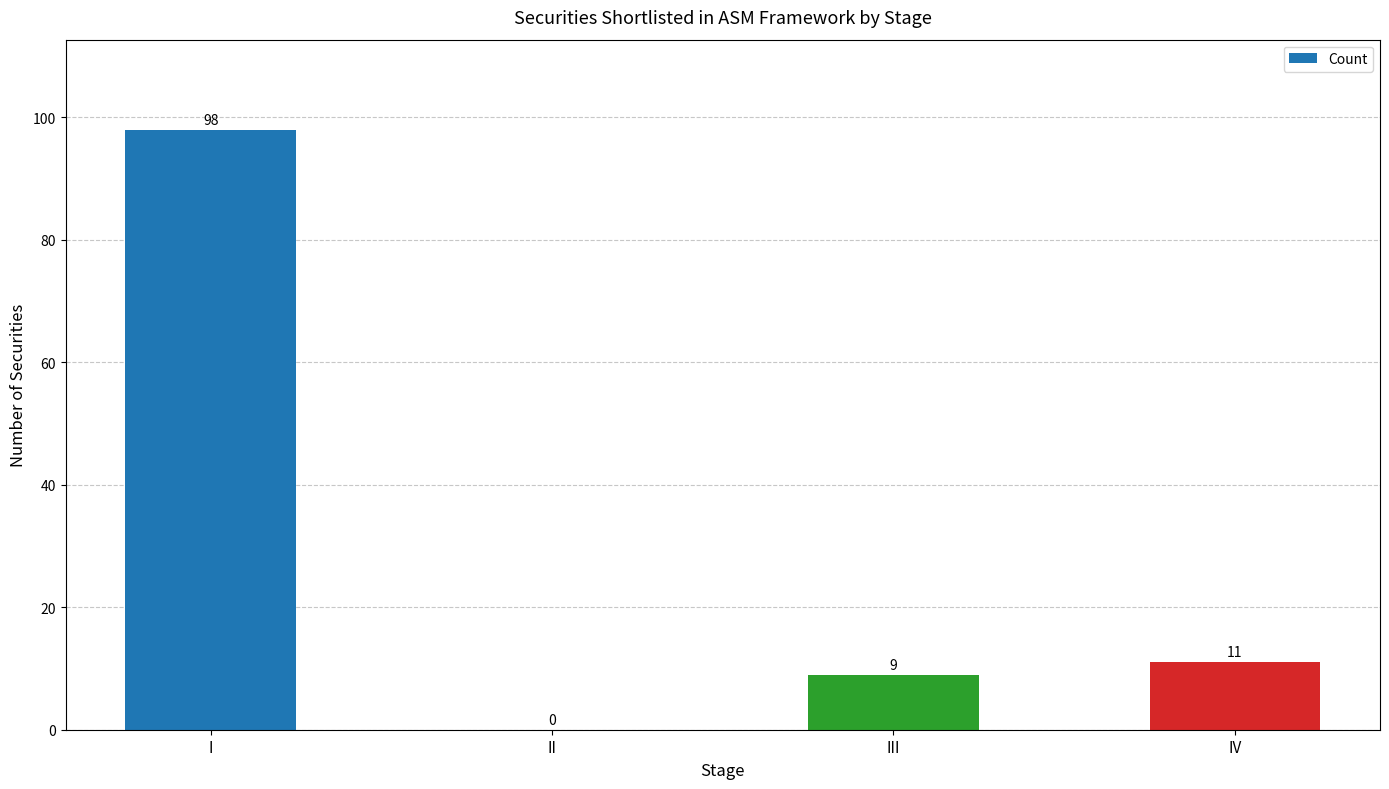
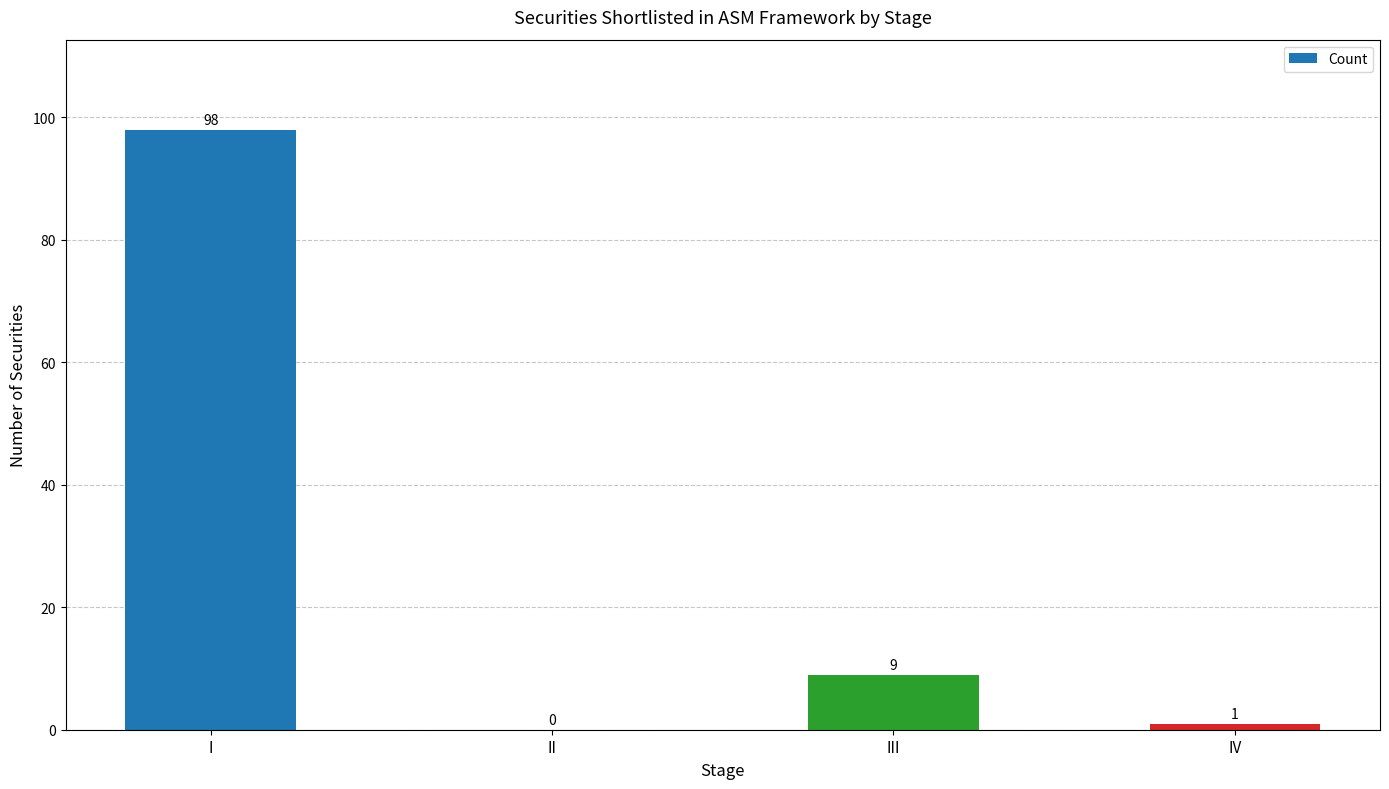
IV: 11 -> 1
